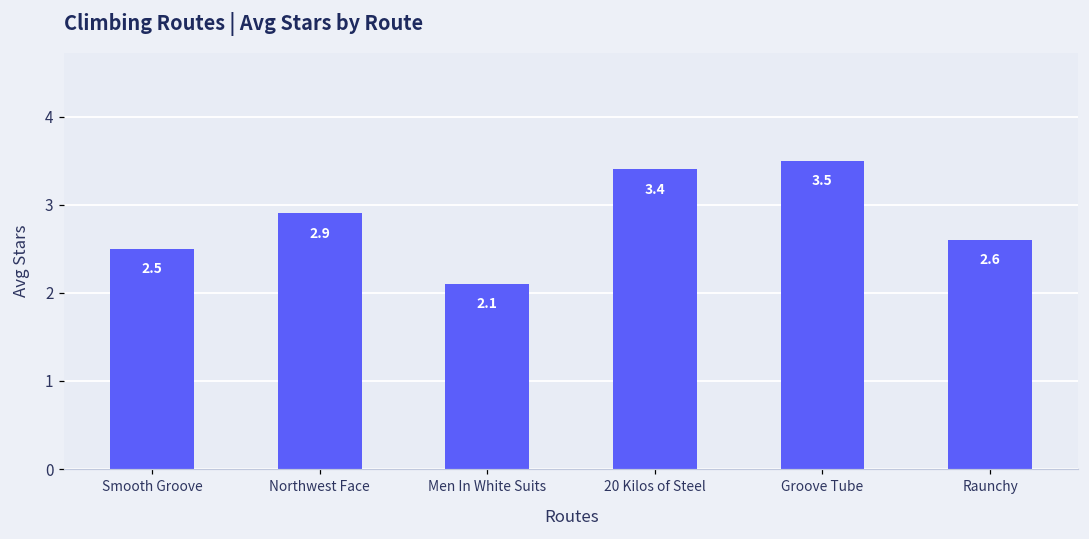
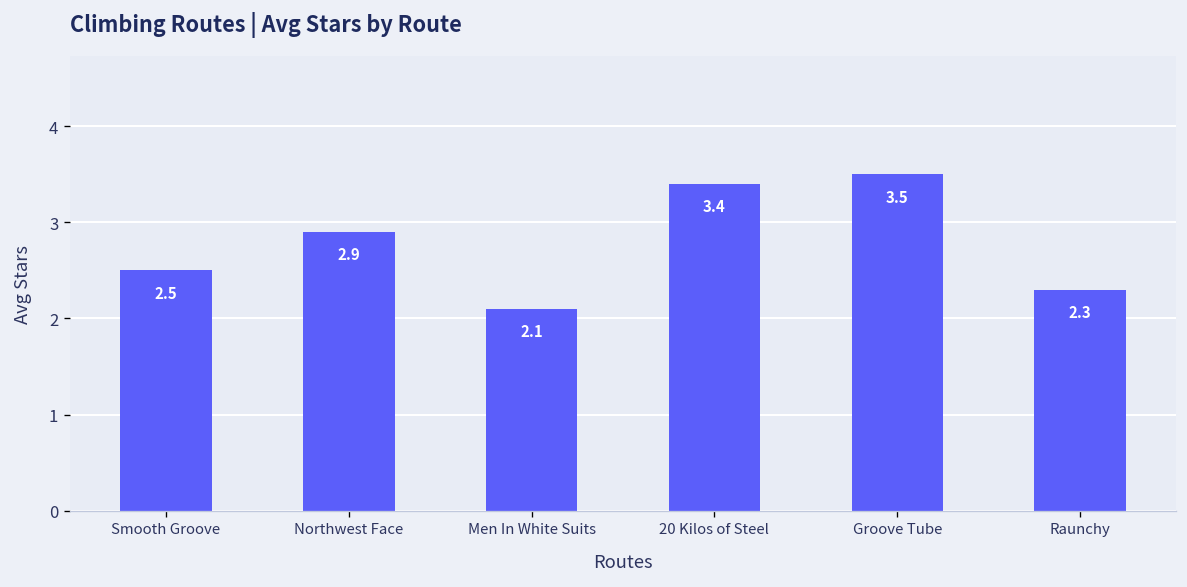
Raunchy: 2.6 -> 2.3
